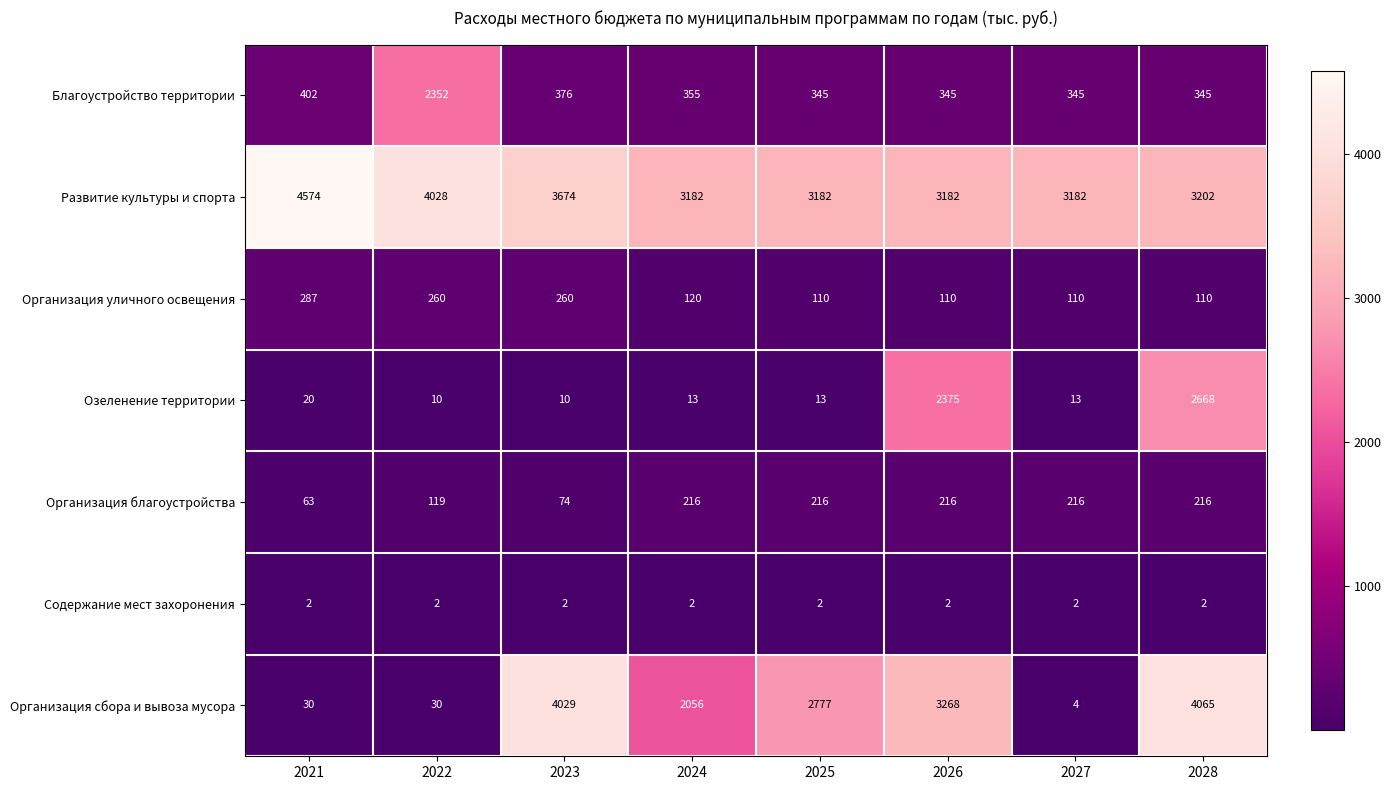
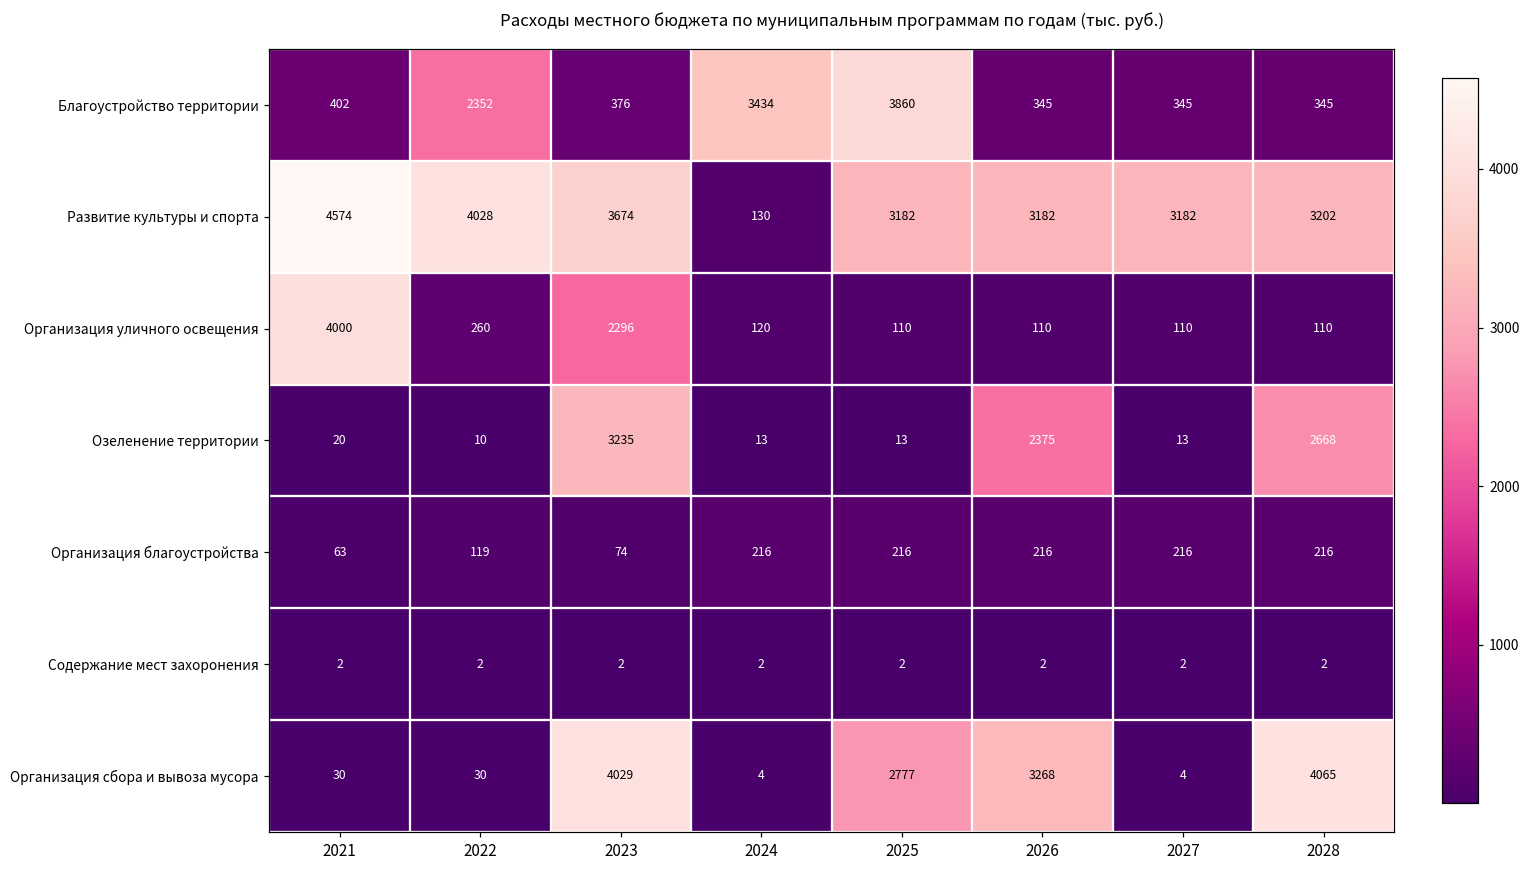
Благоустройство территории, 2024: 355 -> 3434
Благоустройство территории, 2025: 345 -> 3860
Развитие культуры и спорта, 2024: 3182 -> 130
Организация уличного освещения, 2021: 287 -> 4000
Организация уличного освещения, 2023: 260 -> 2296
Озеленение территории, 2023: 10 -> 3235
Организация сбора и вывоза мусора, 2024: 2056 -> 4
